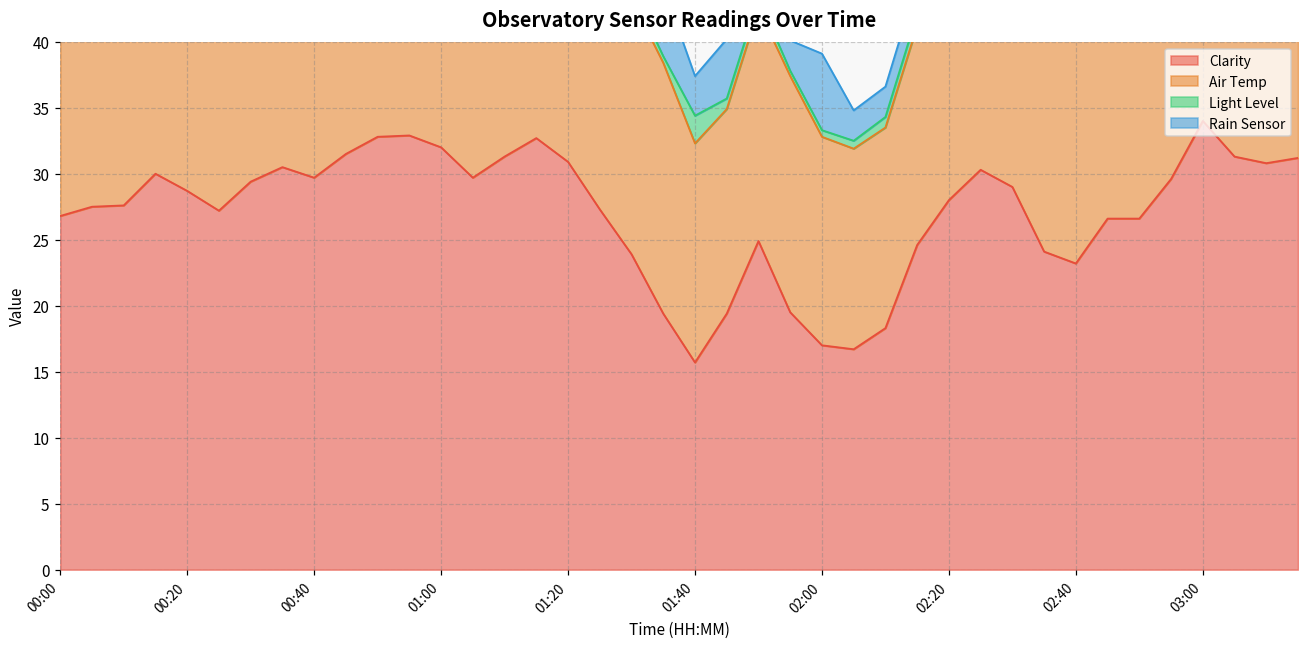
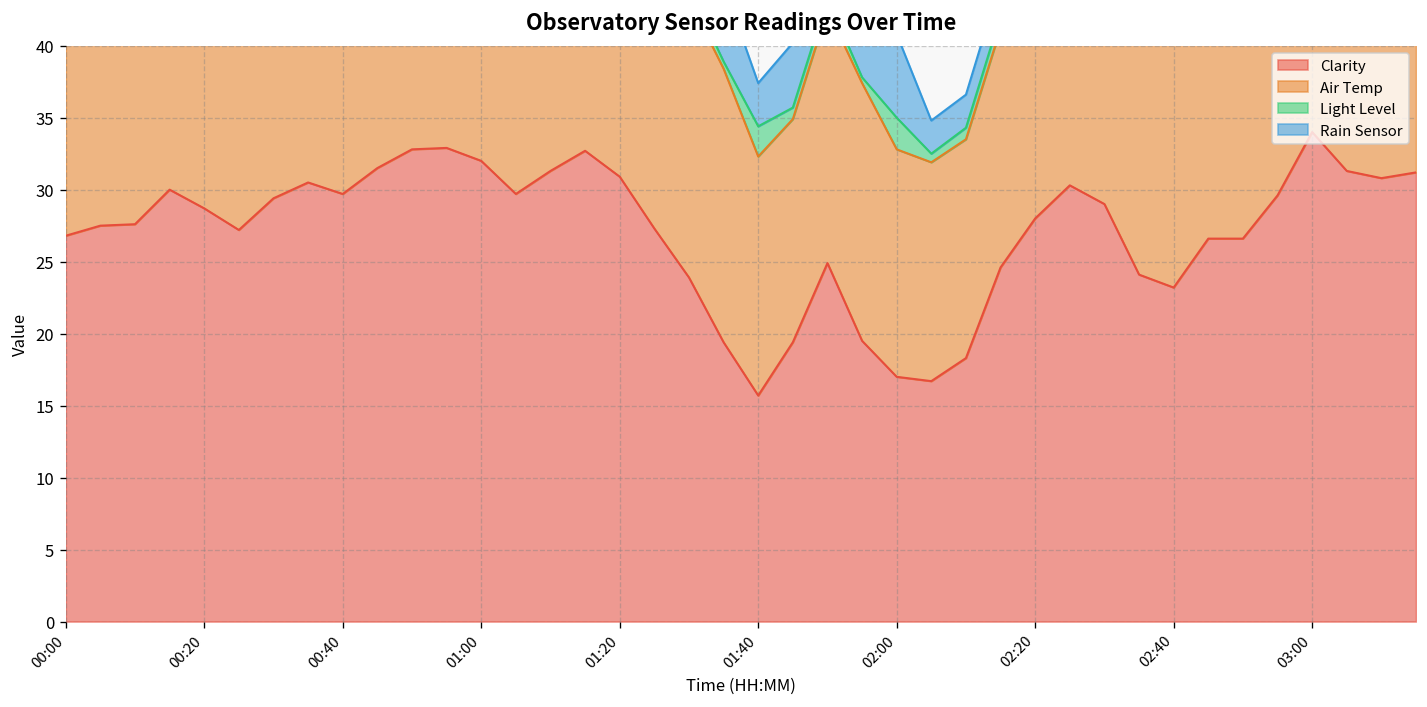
Light Level, 02:00: 0.5 -> 2.2
